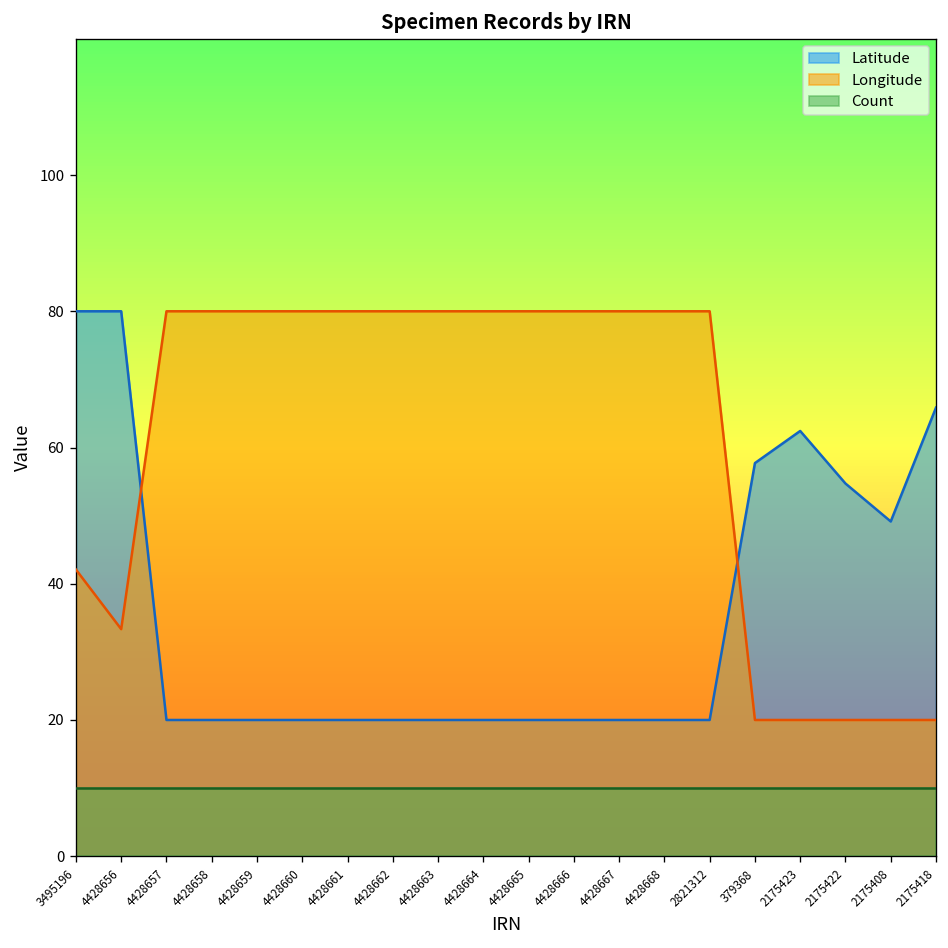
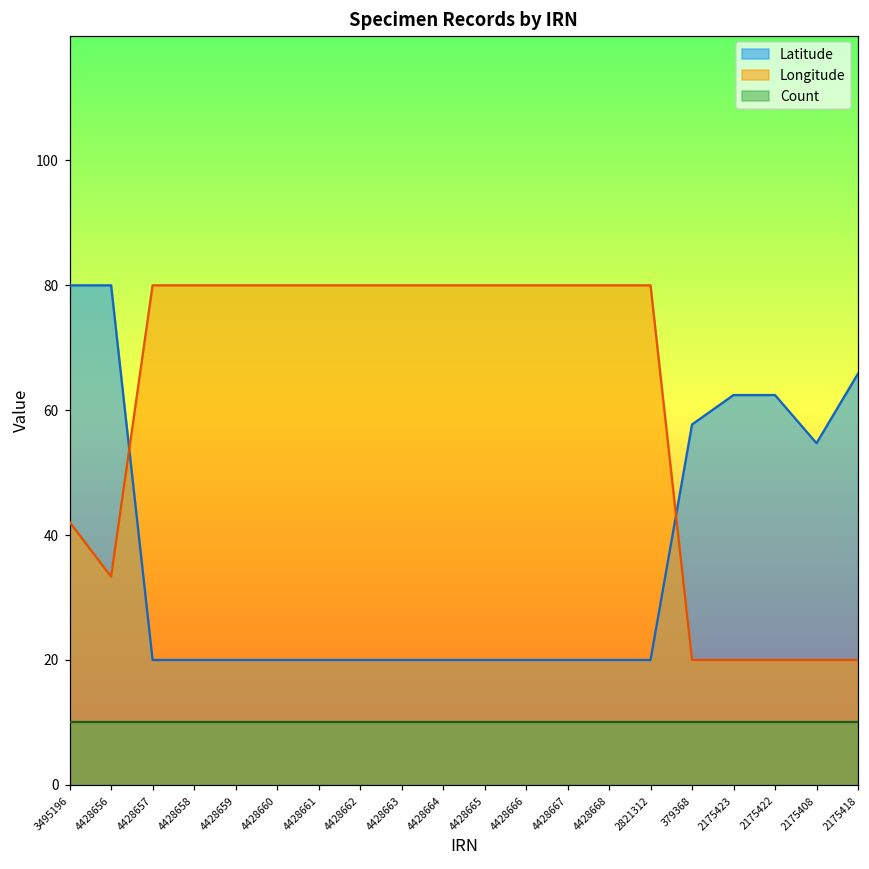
Latitude, 2175422: 55 -> 62
Latitude, 2175408: 49 -> 55
